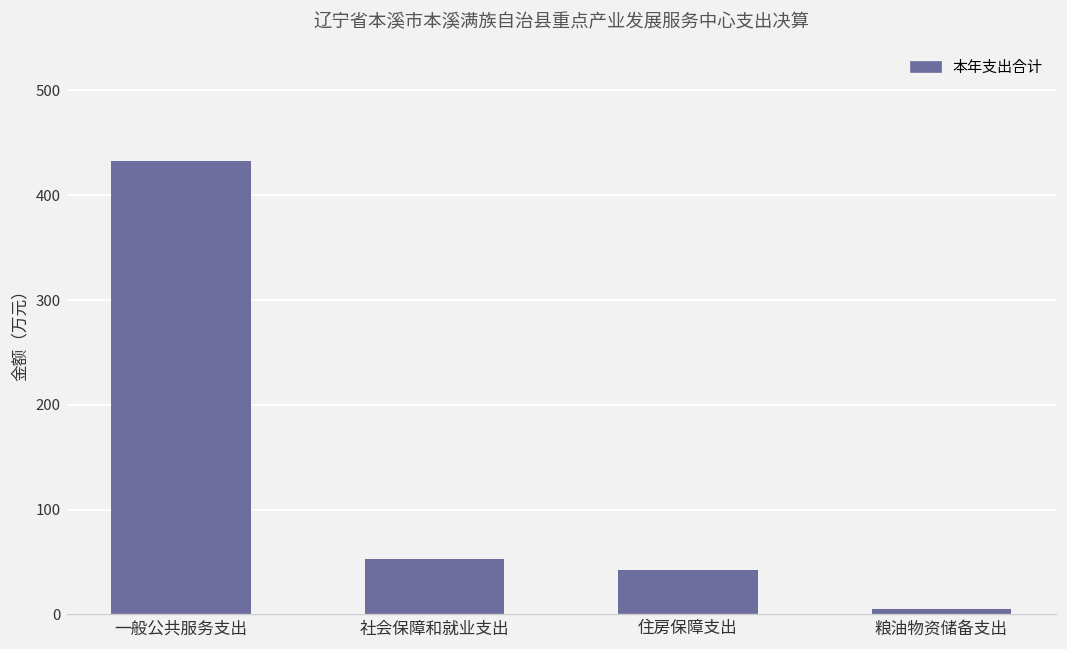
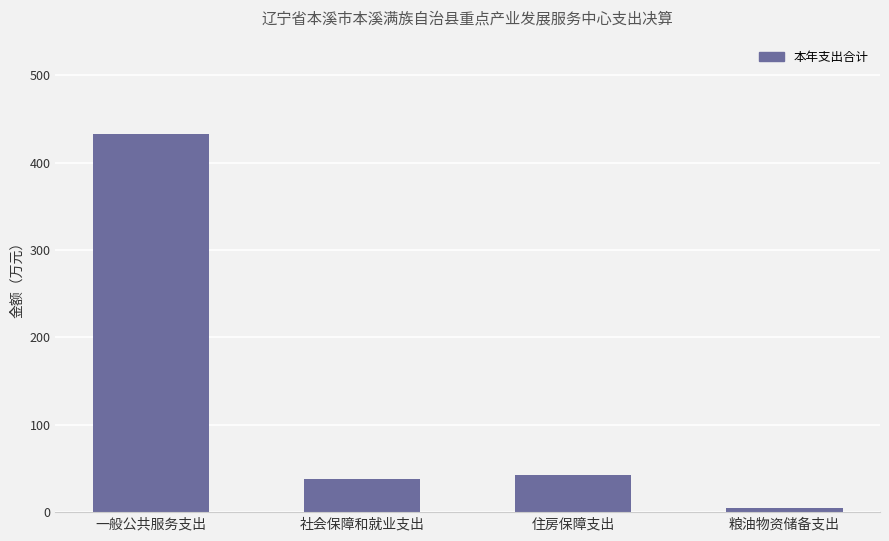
社会保障和就业支出: 50 -> 40
